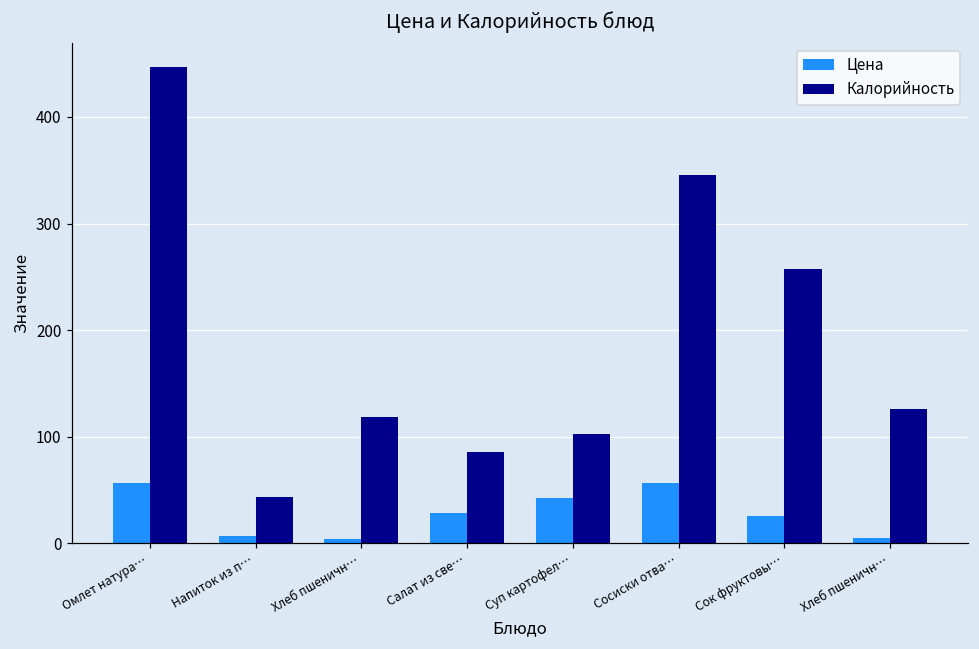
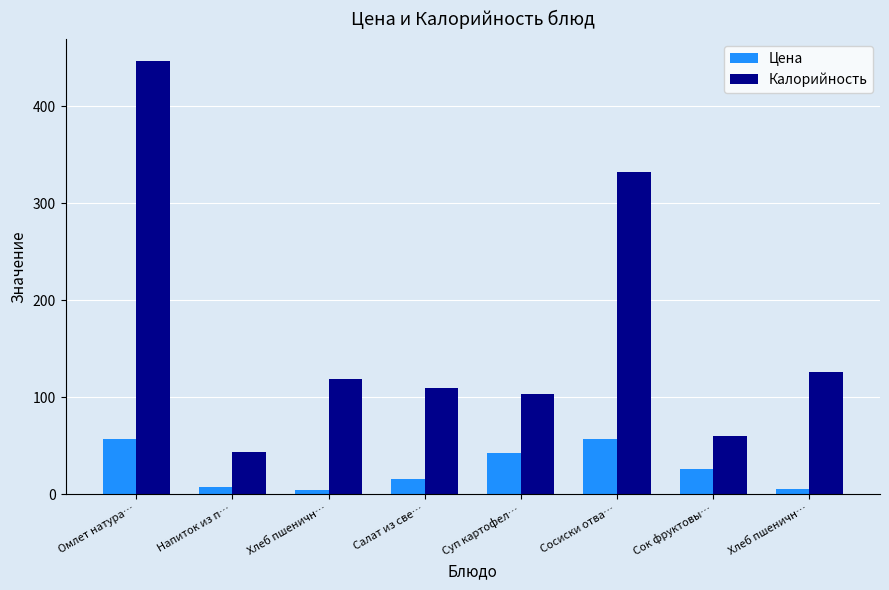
Цена, Салат из све…: 30 -> 20
Калорийность, Салат из све…: 90 -> 110
Калорийность, Сосиски отва…: 350 -> 330
Калорийность, Сок фруктовы…: 260 -> 60
